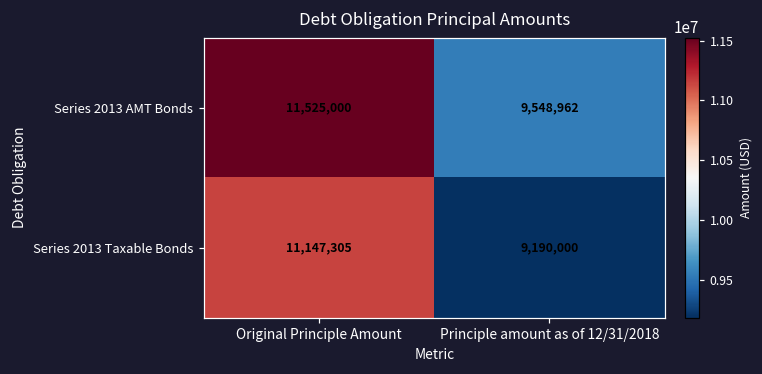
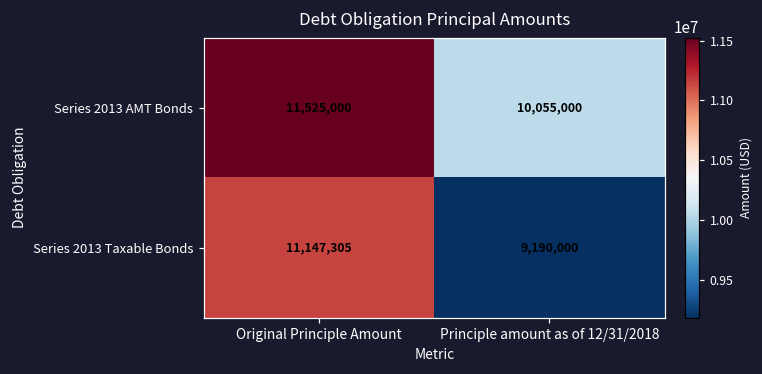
Series 2013 AMT Bonds, Principle amount as of 12/31/2018: 9,548,962 -> 10,055,000
